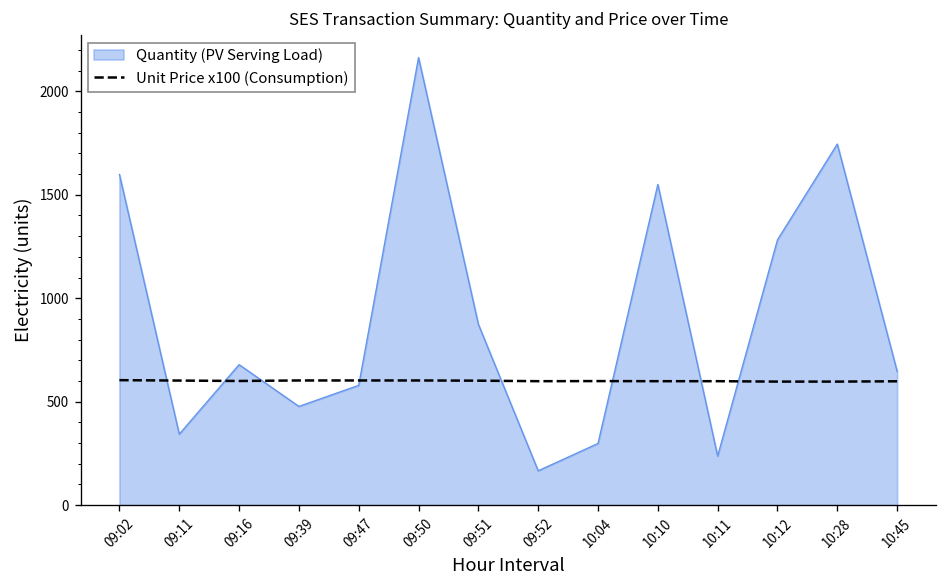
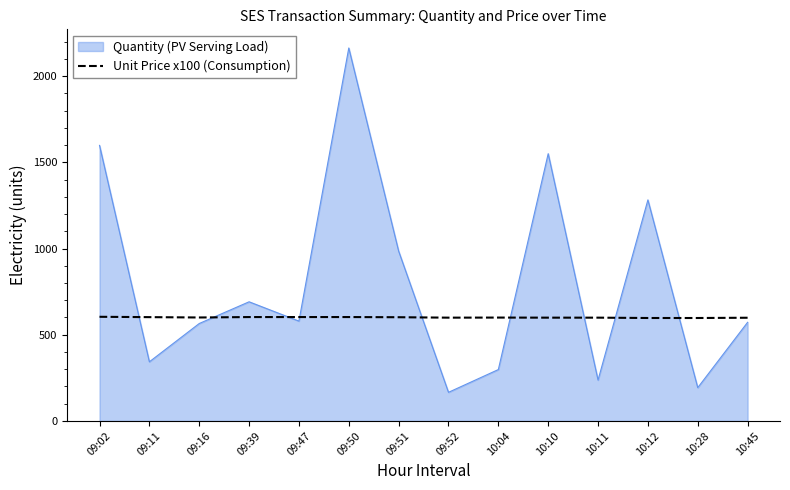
Quantity (PV Serving Load), 09:16: 680 -> 570
Quantity (PV Serving Load), 09:39: 480 -> 690
Quantity (PV Serving Load), 09:51: 870 -> 990
Quantity (PV Serving Load), 10:28: 1750 -> 190
Quantity (PV Serving Load), 10:45: 650 -> 570
